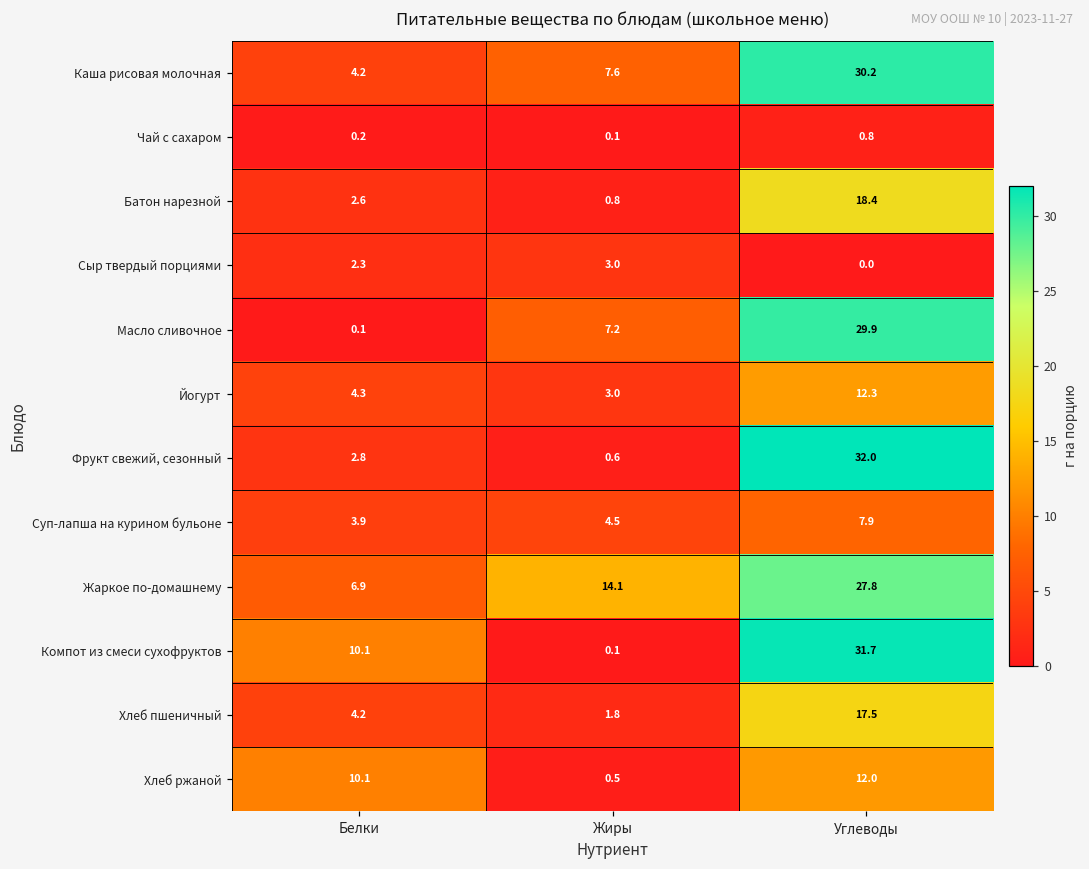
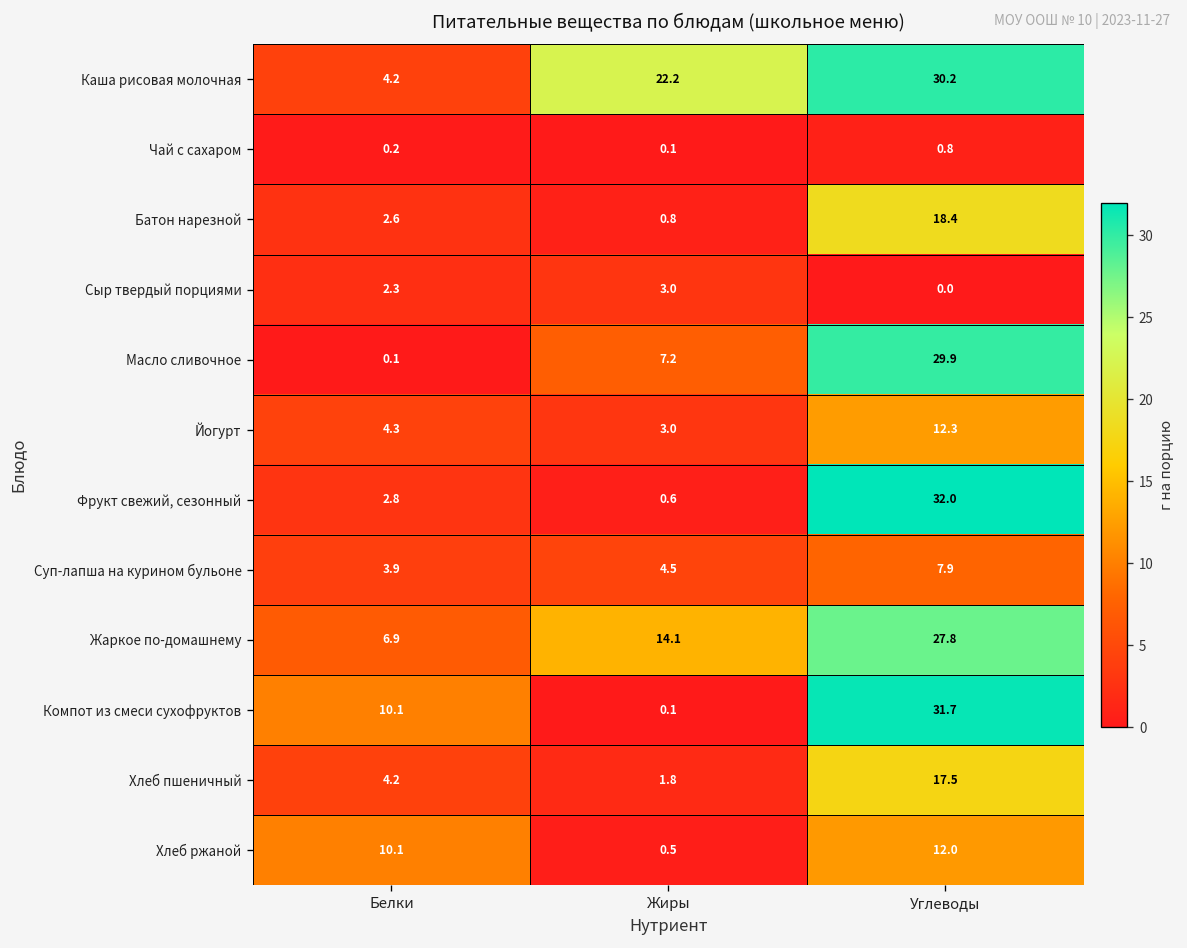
Каша рисовая молочная, Жиры: 7.6 -> 22.2
